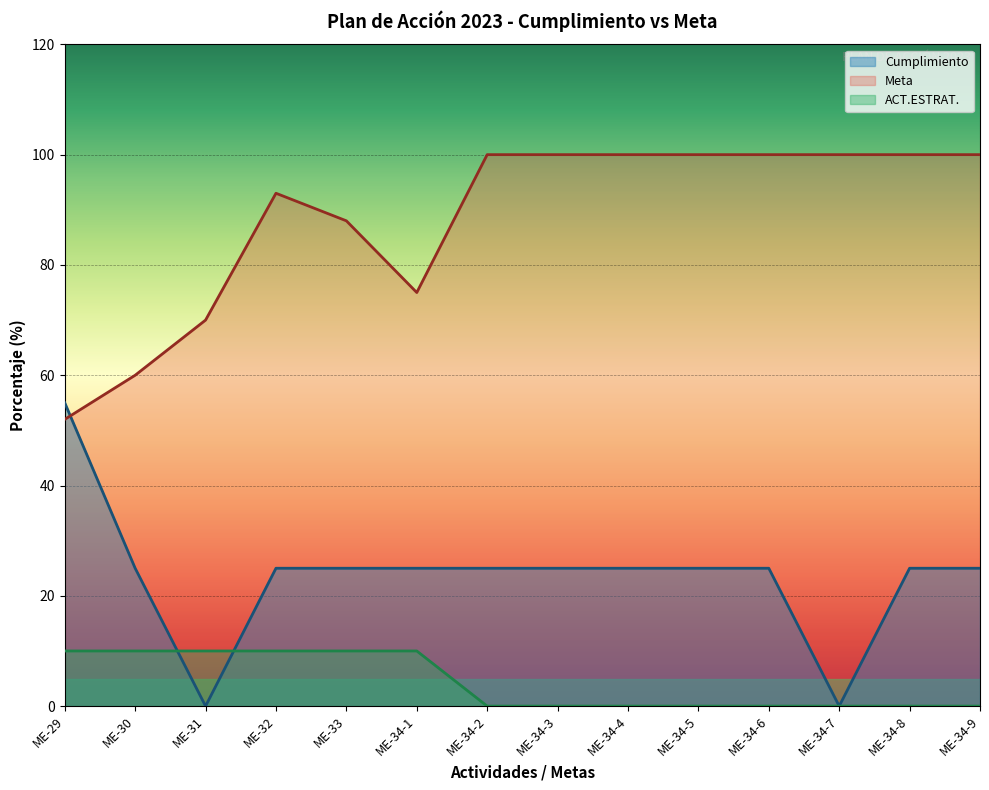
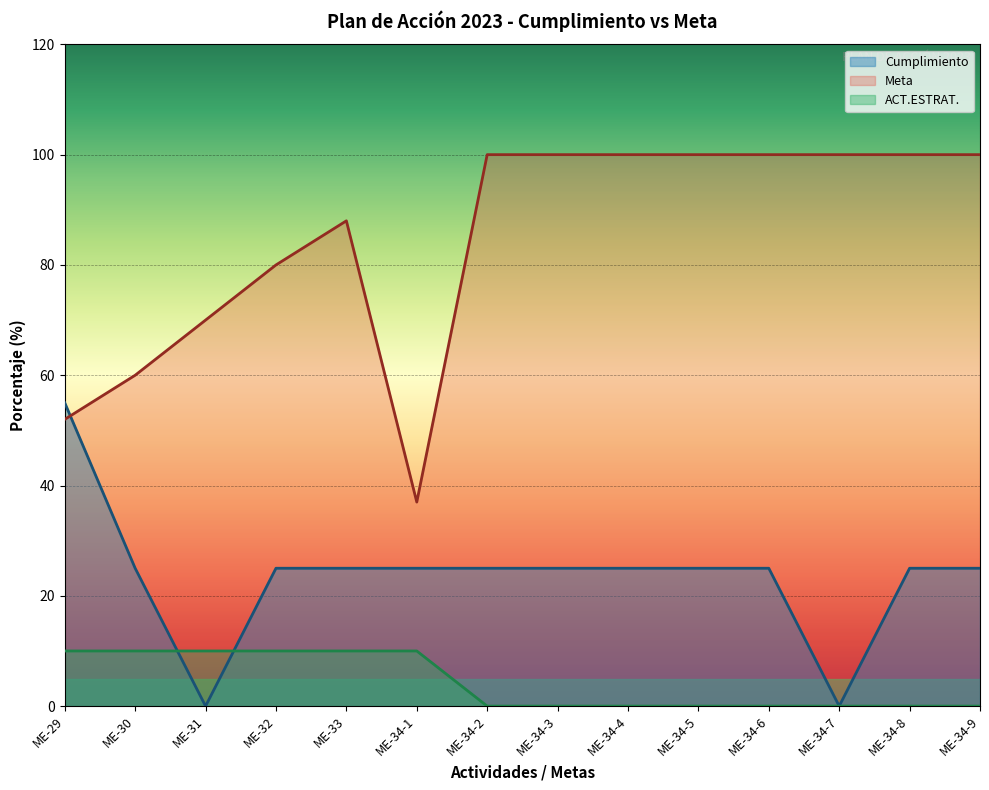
Meta, ME-32: 93 -> 80
Meta, ME-34-1: 75 -> 37
